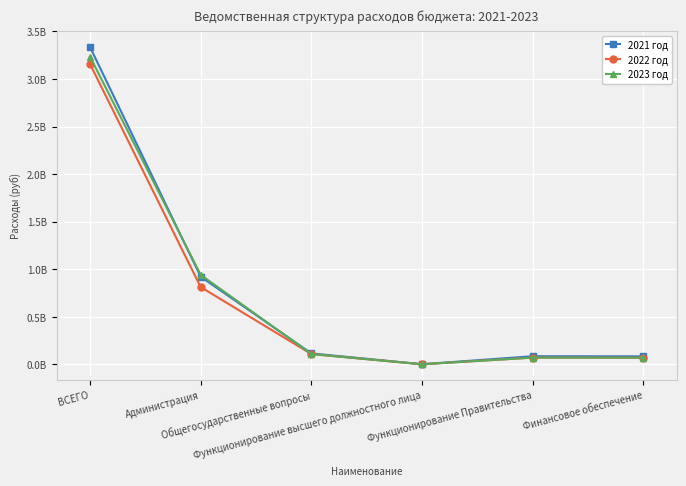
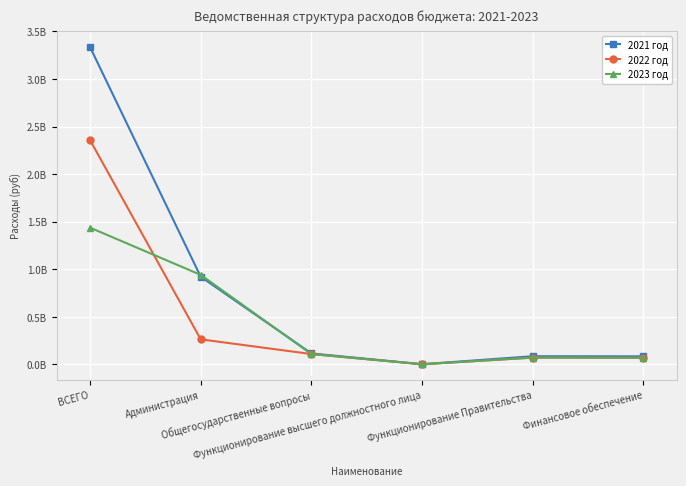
2022 год, ВСЕГО: 3200000000 -> 2400000000
2023 год, ВСЕГО: 3200000000 -> 1400000000
2022 год, Администрация: 800000000 -> 300000000
